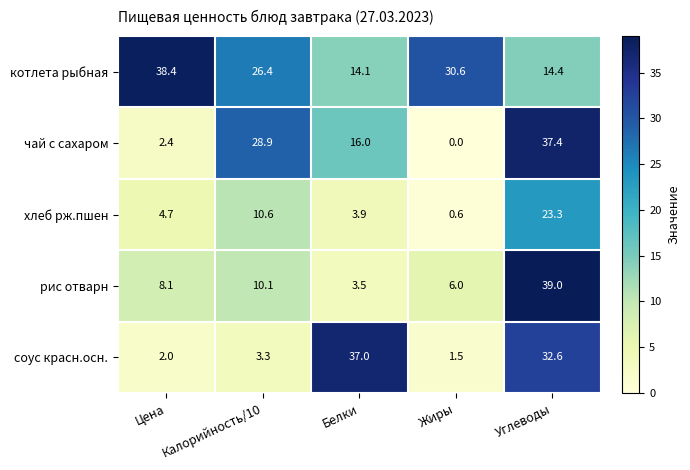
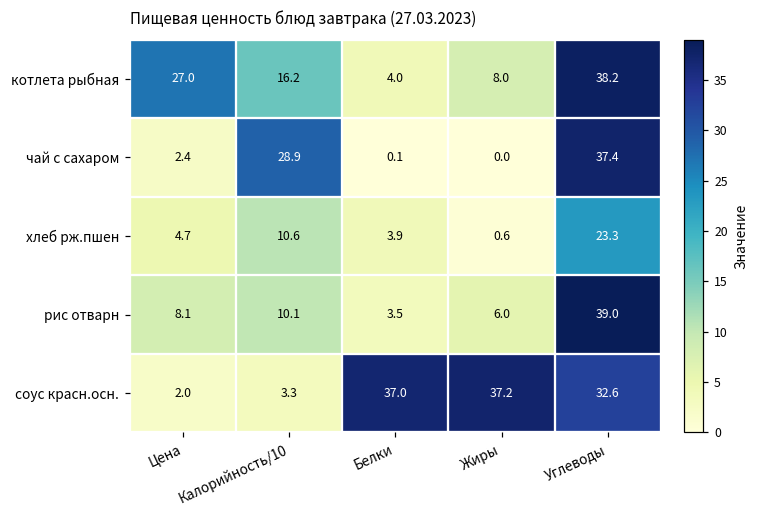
котлета рыбная, Цена: 38.4 -> 27.0
котлета рыбная, Калорийность/10: 26.4 -> 16.2
котлета рыбная, Белки: 14.1 -> 4.0
котлета рыбная, Жиры: 30.6 -> 8.0
котлета рыбная, Углеводы: 14.4 -> 38.2
чай с сахаром, Белки: 16.0 -> 0.1
соус красн.осн., Жиры: 1.5 -> 37.2
